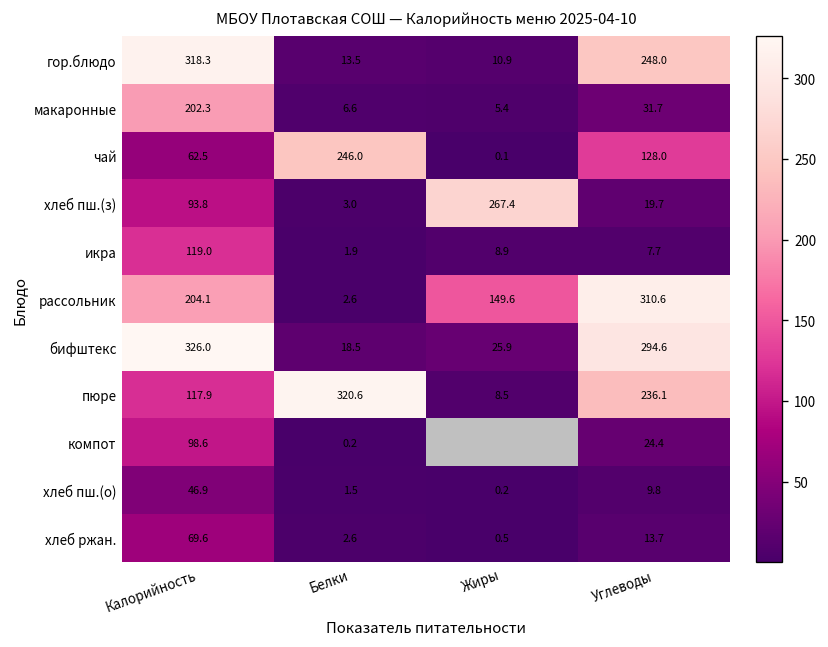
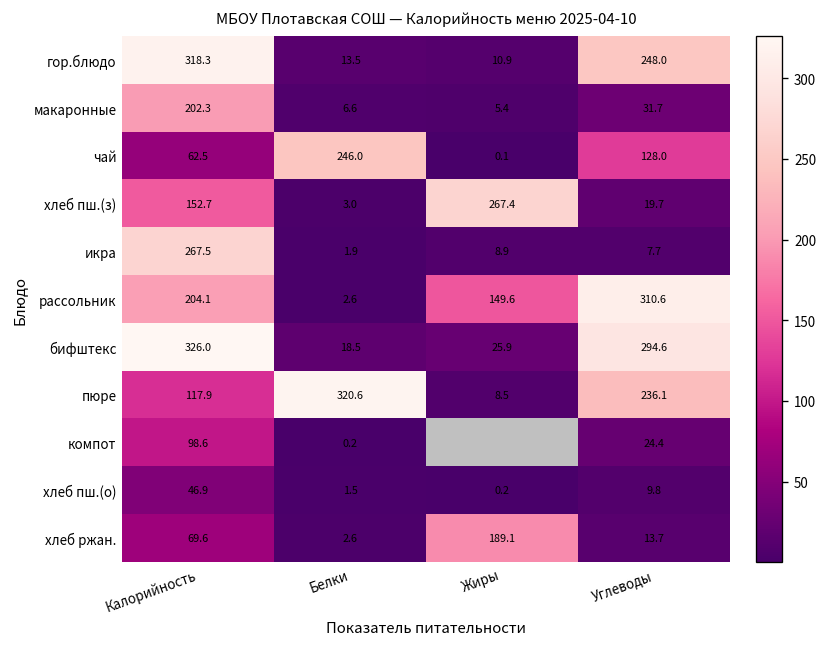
хлеб пш.(з), Калорийность: 93.8 -> 152.7
икра, Калорийность: 119.0 -> 267.5
хлеб ржан., Жиры: 0.5 -> 189.1
